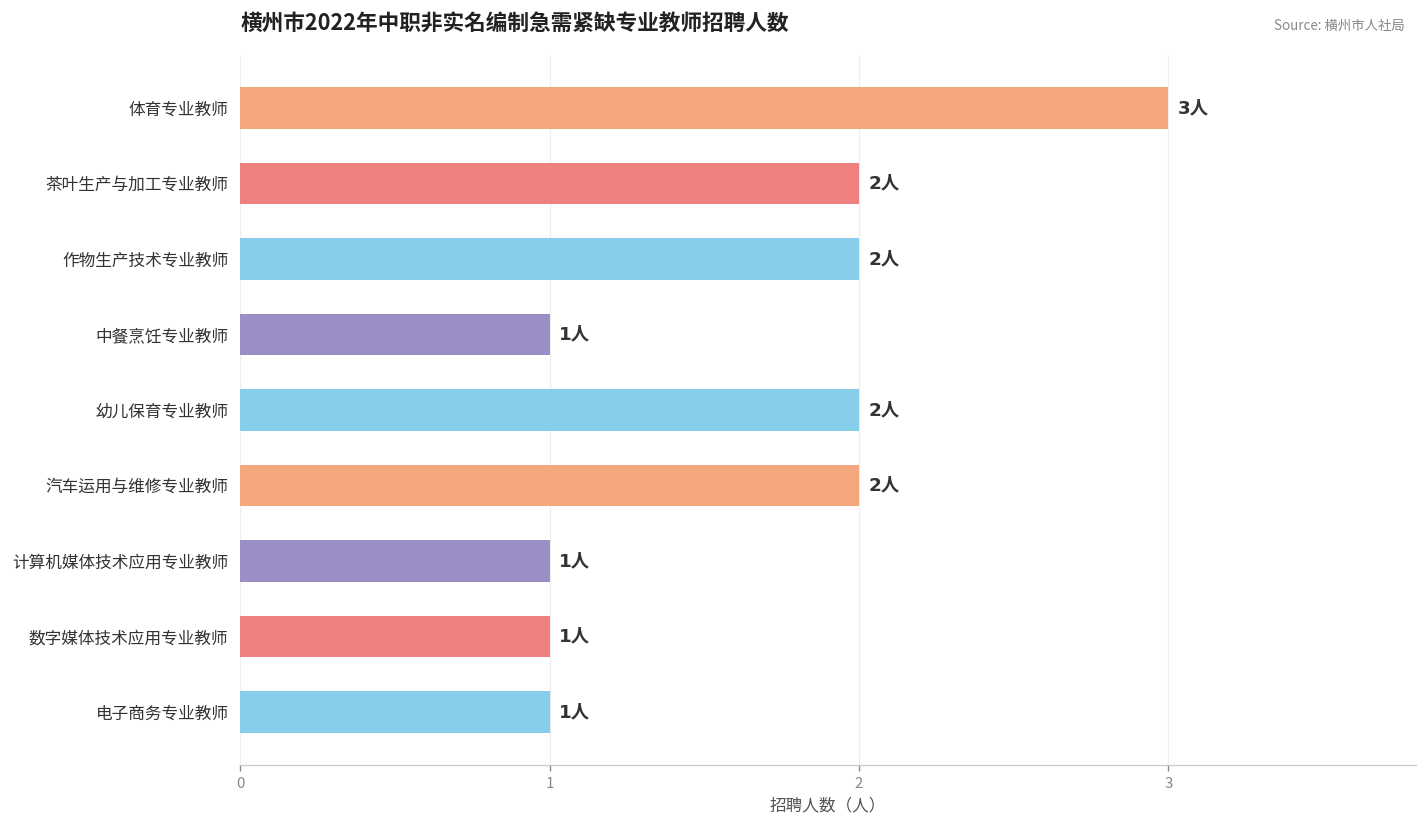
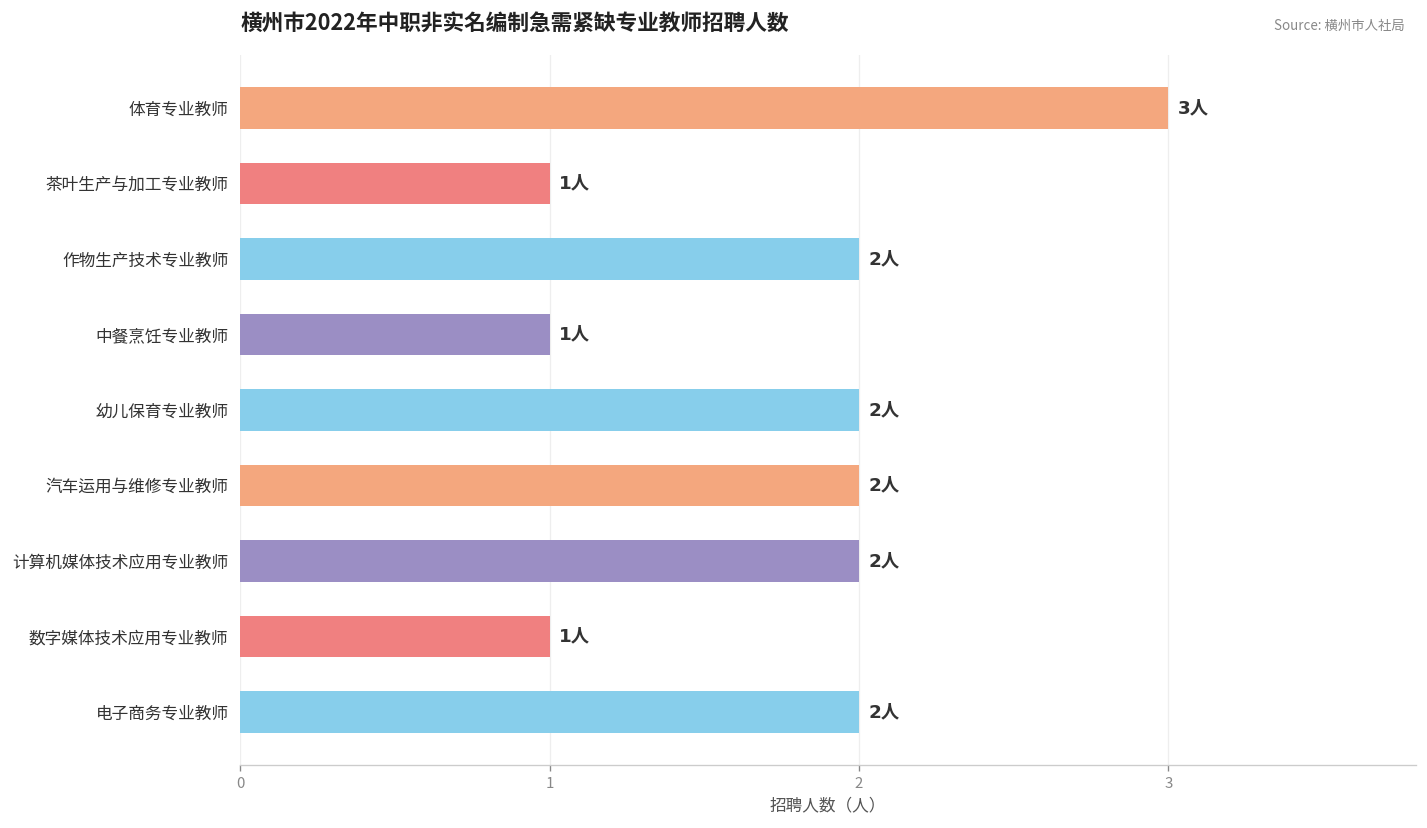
茶叶生产与加工专业教师: 2人 -> 1人
计算机媒体技术应用专业教师: 1人 -> 2人
电子商务专业教师: 1人 -> 2人
